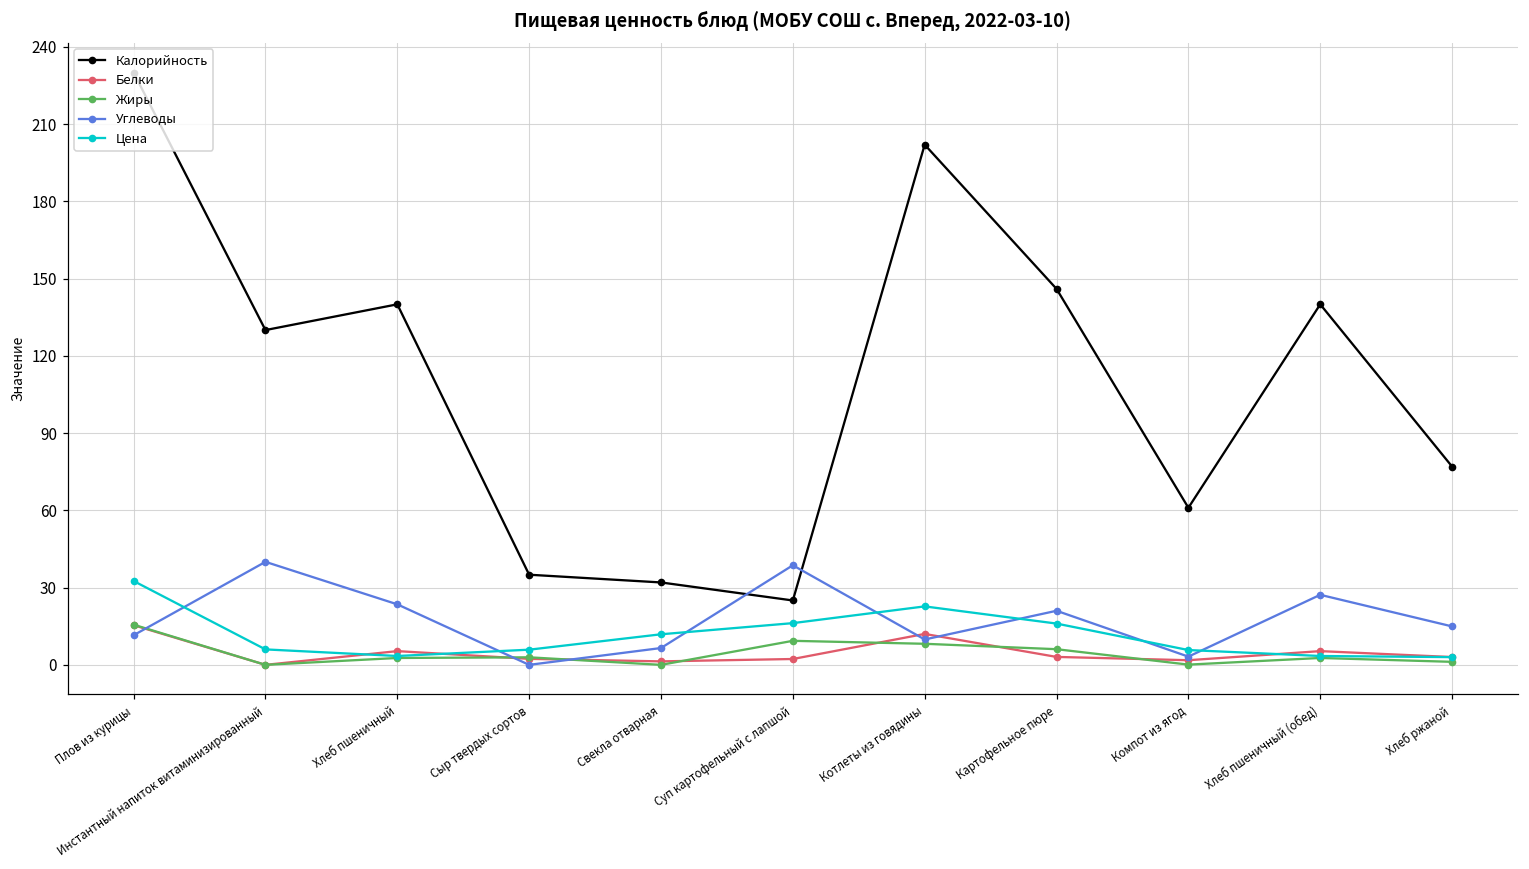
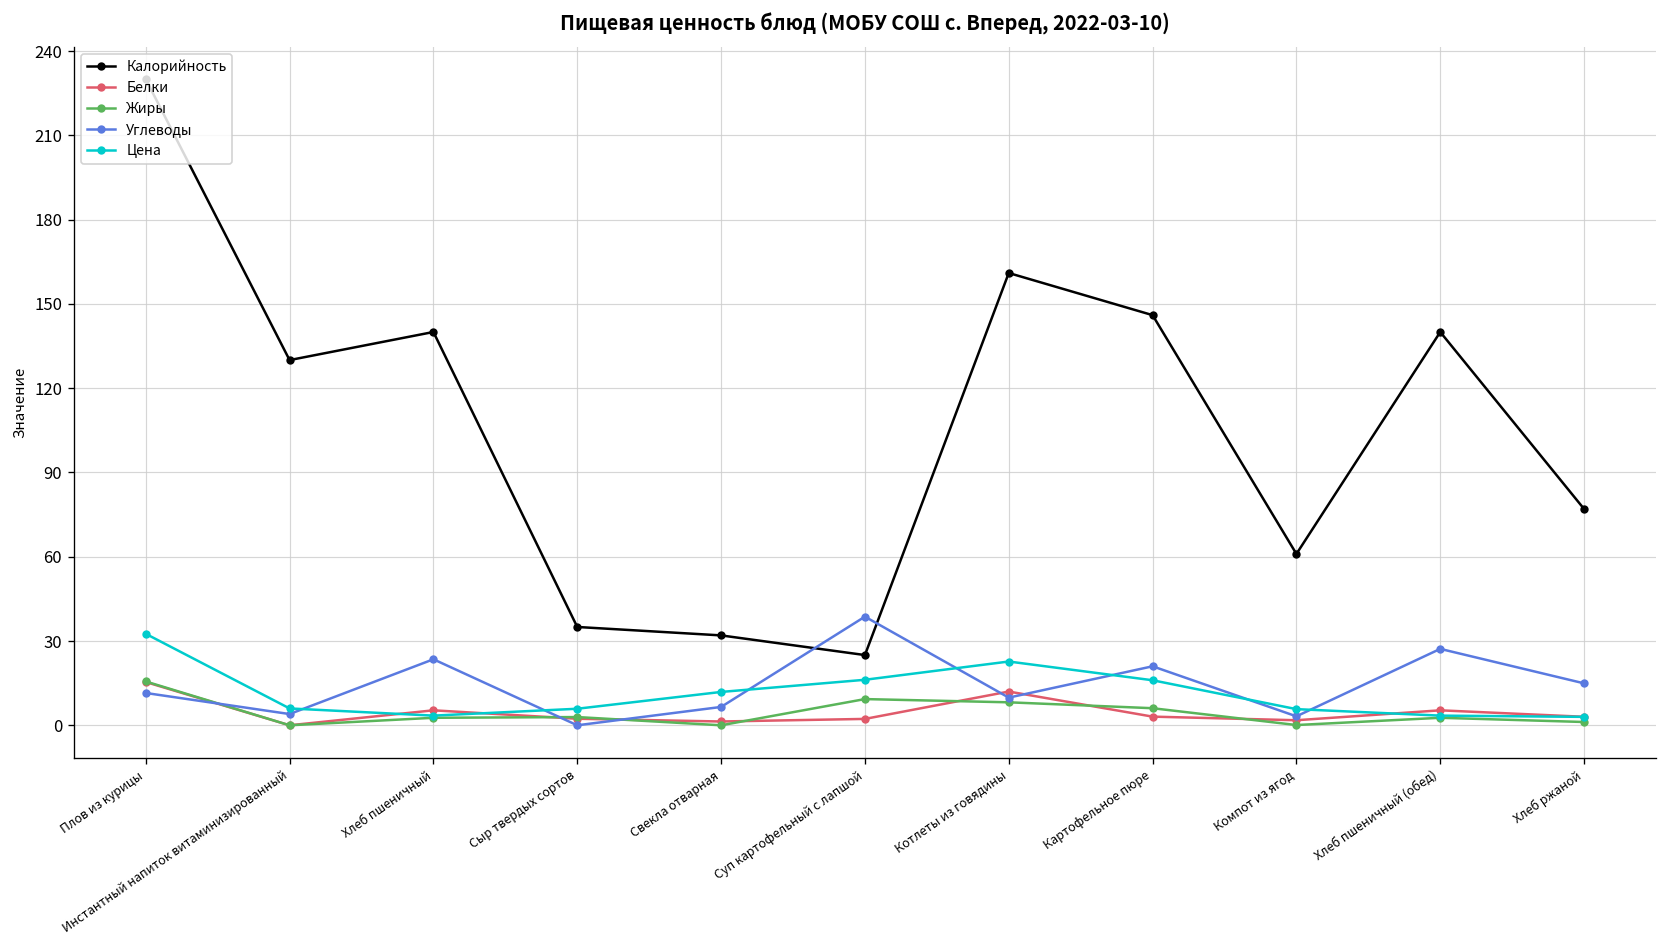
Углеводы, Инстантный напиток витаминизированный: 40 -> 4
Калорийность, Котлеты из говядины: 202 -> 161
